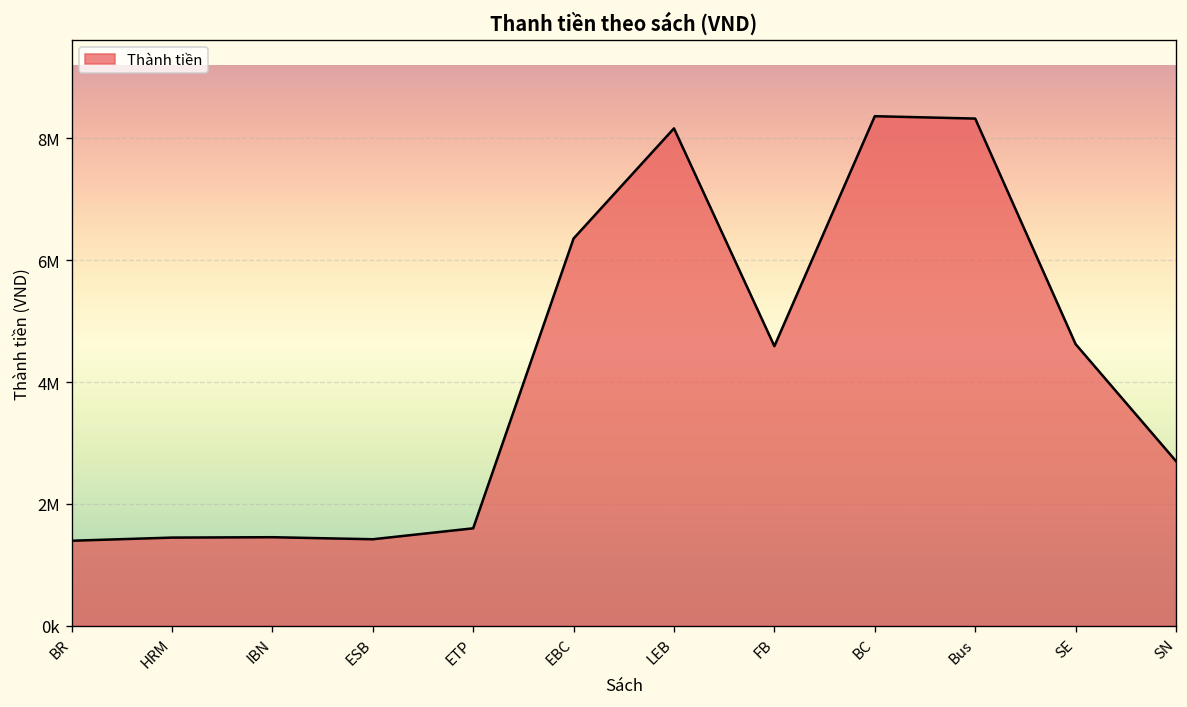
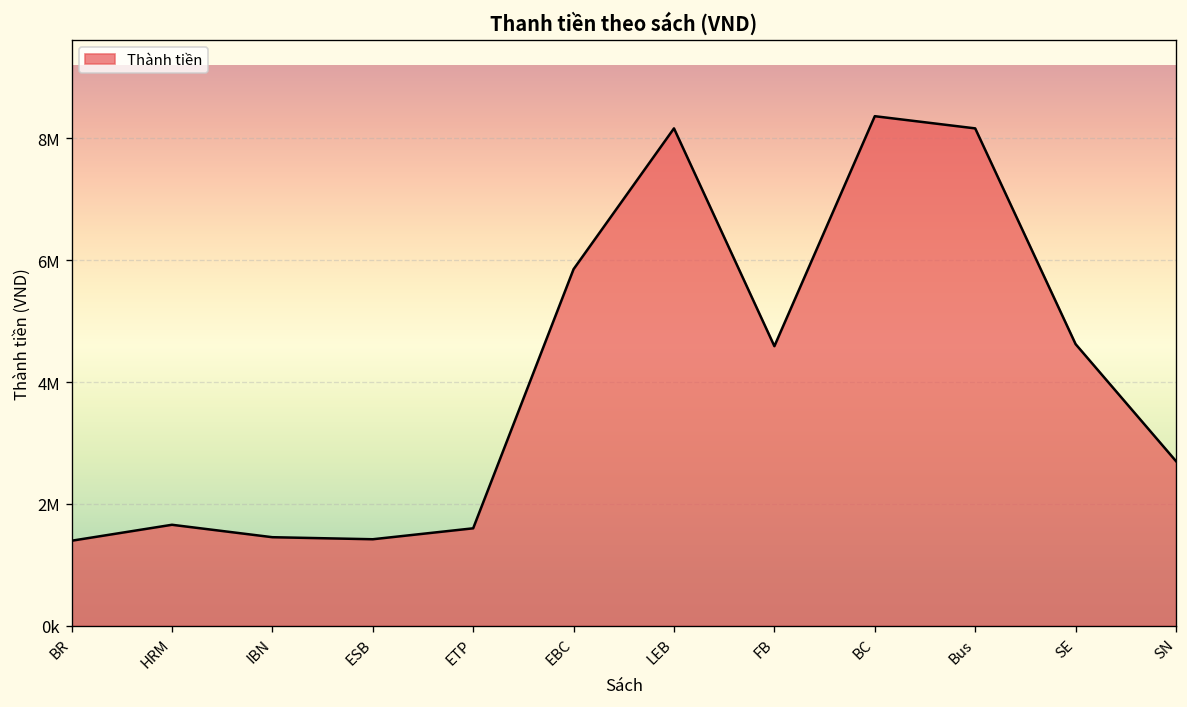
HRM: 1400000 -> 1700000
EBC: 6400000 -> 5900000
Bus: 8300000 -> 8200000
